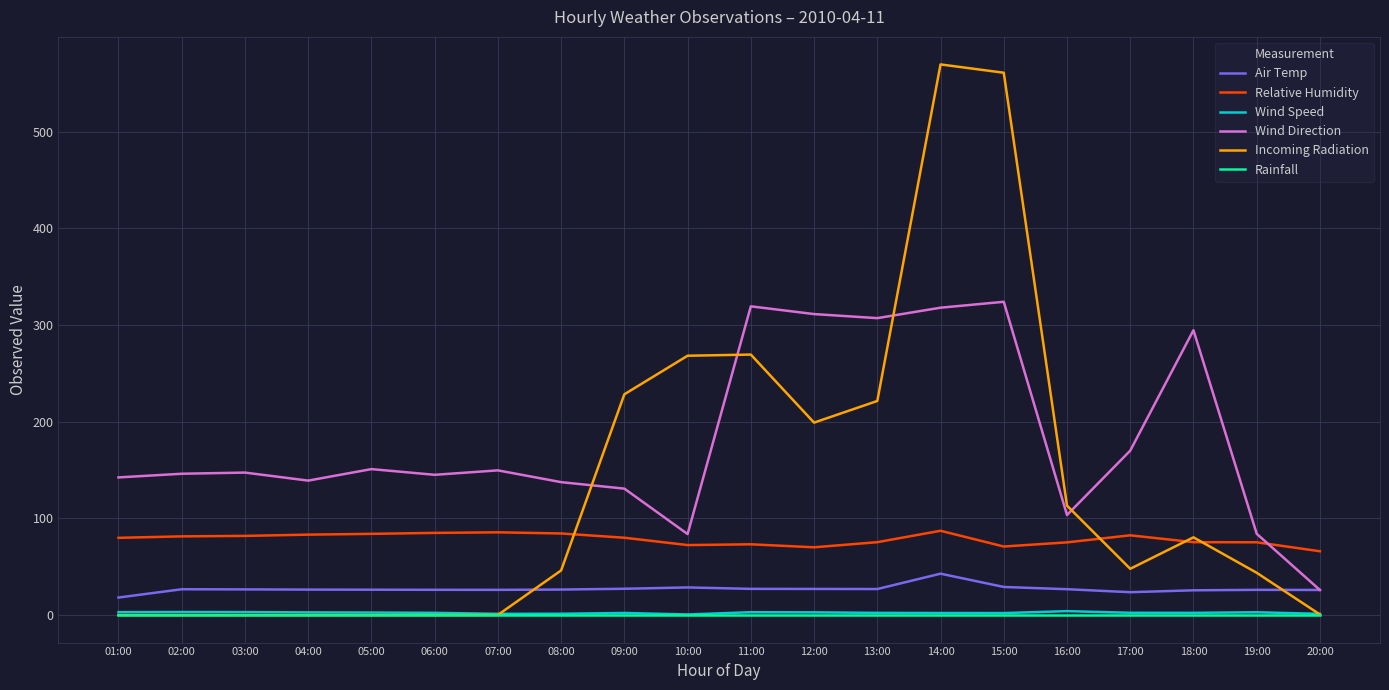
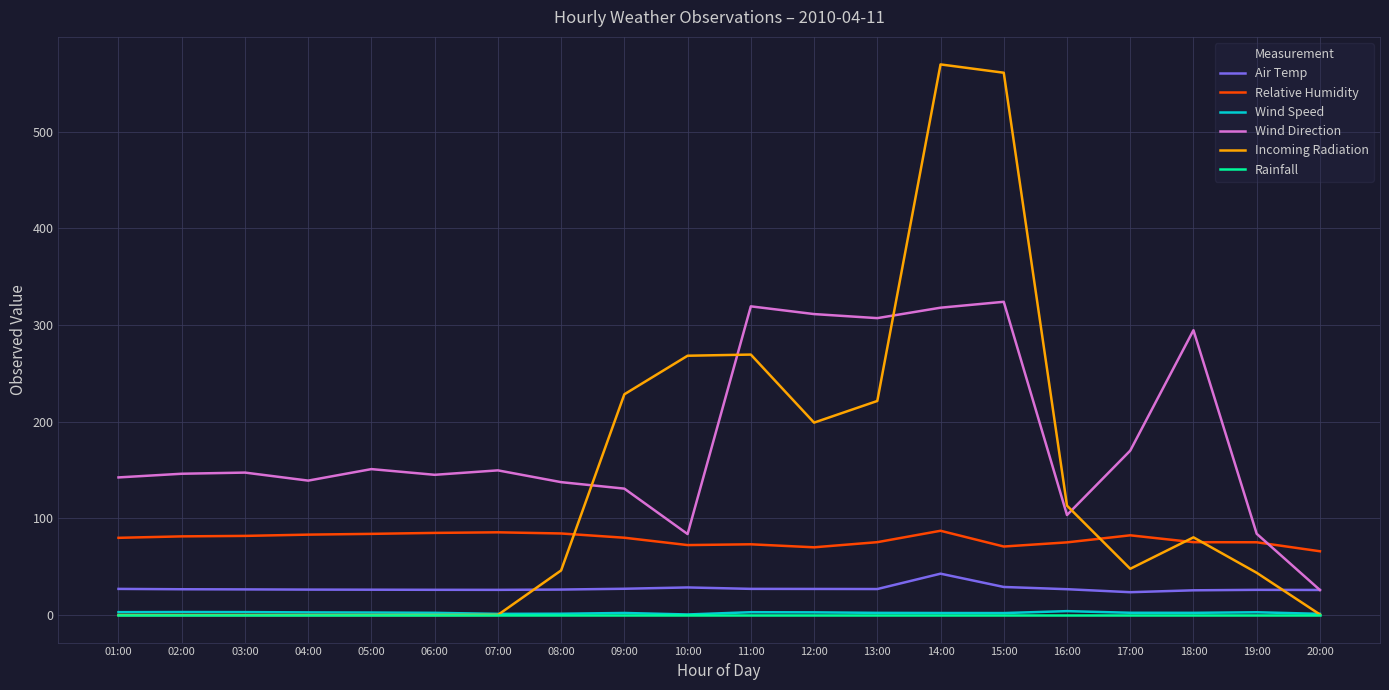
Air Temp, 01:00: 20 -> 30
